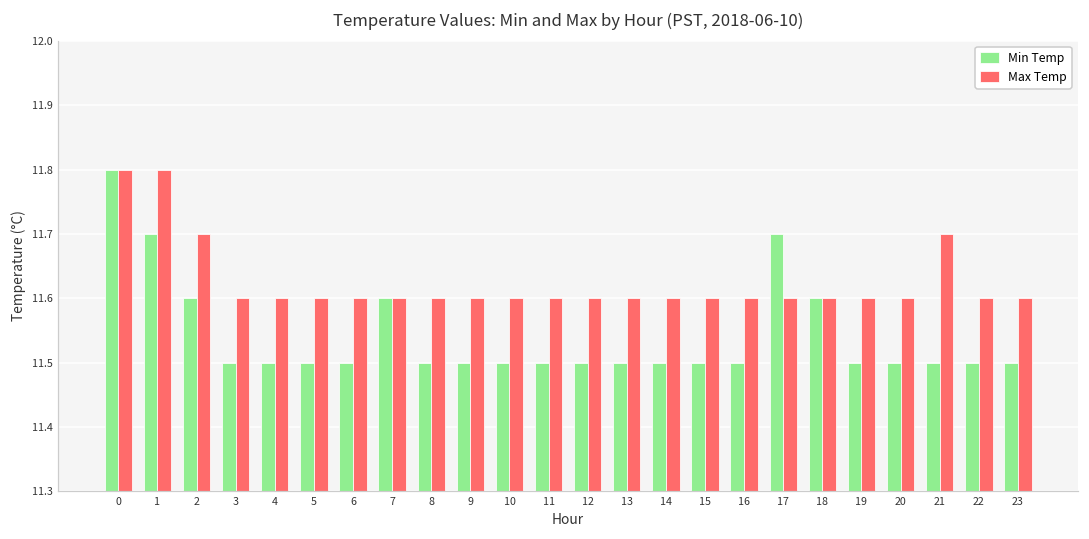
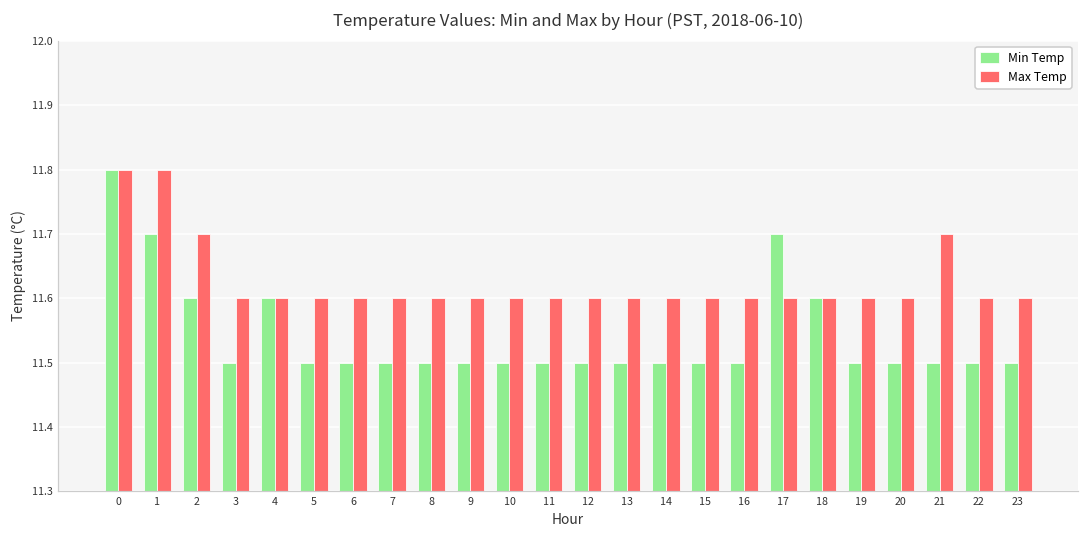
Min Temp, 4: 11.5 -> 11.6
Min Temp, 7: 11.6 -> 11.5
